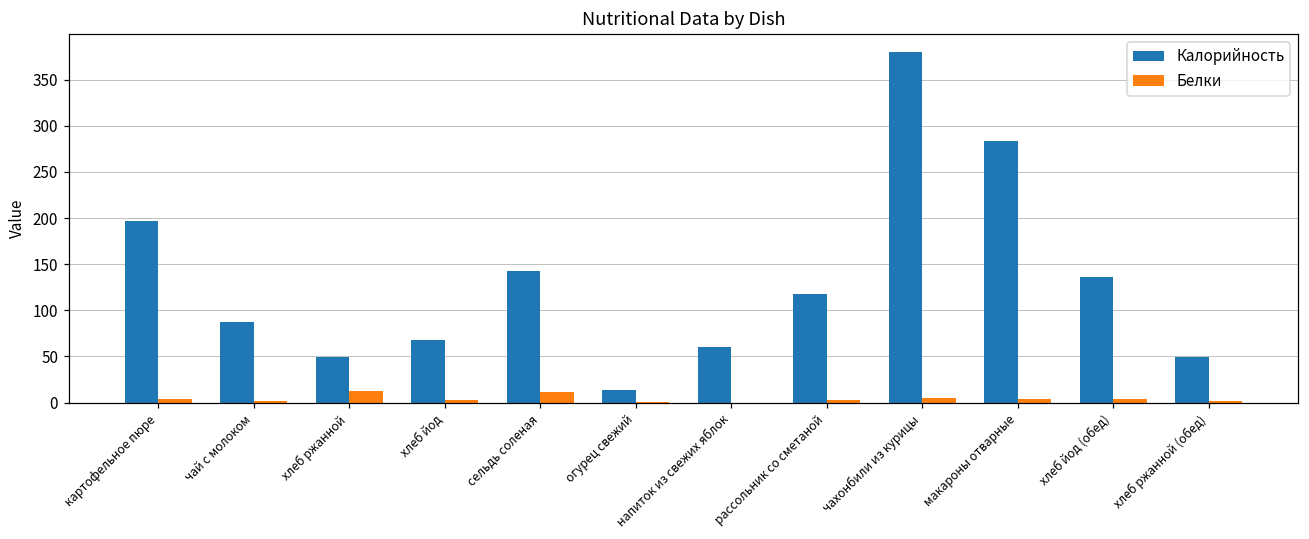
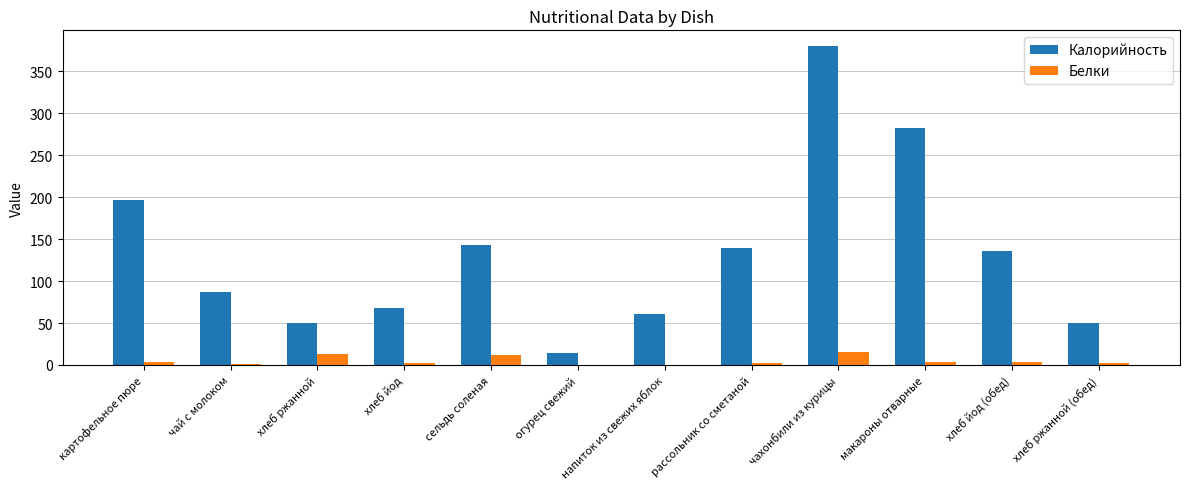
Калорийность, рассольник со сметаной: 120 -> 140
Белки, чахонбили из курицы: 10 -> 20
